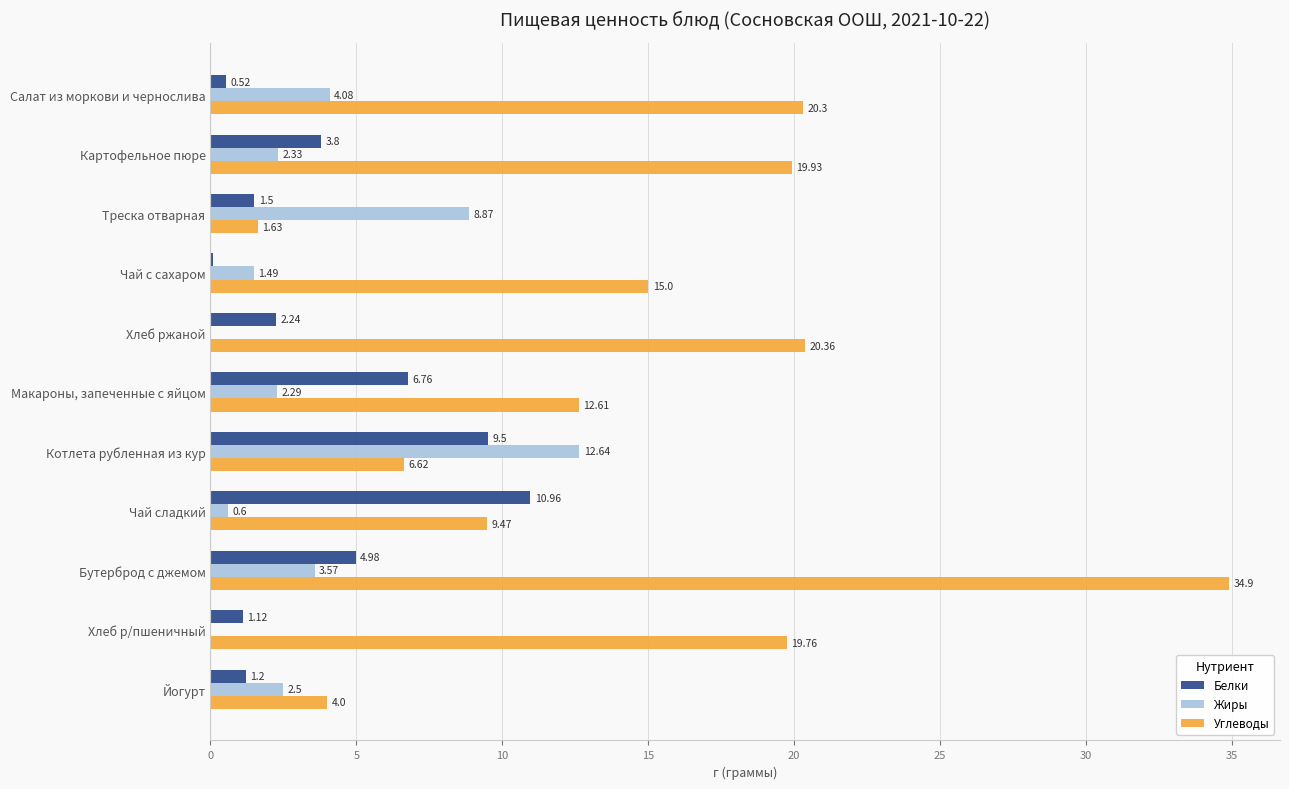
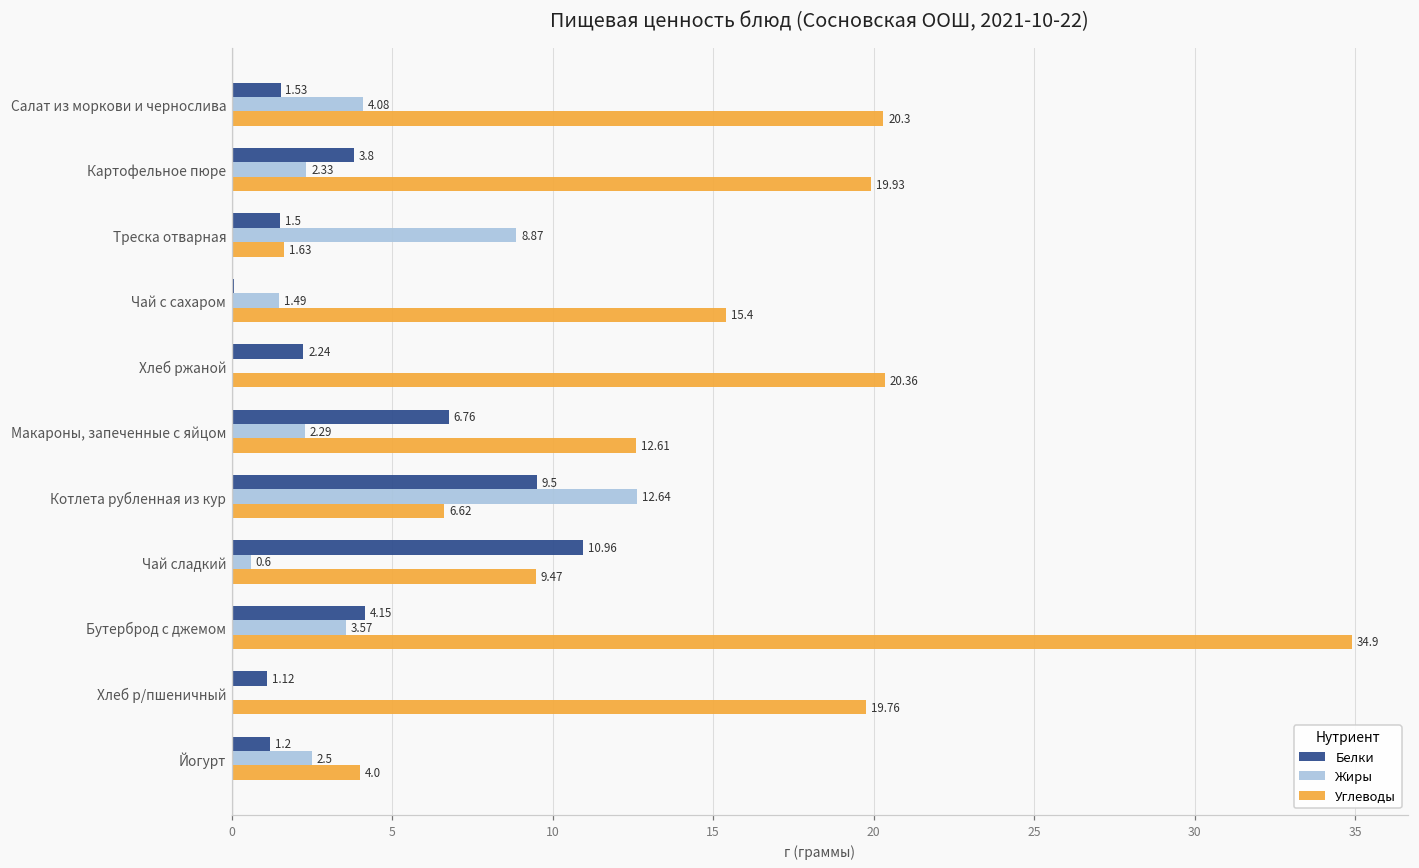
Белки, Салат из моркови и чернослива: 0.52 -> 1.53
Углеводы, Чай с сахаром: 15.0 -> 15.4
Белки, Бутерброд с джемом: 4.98 -> 4.15
